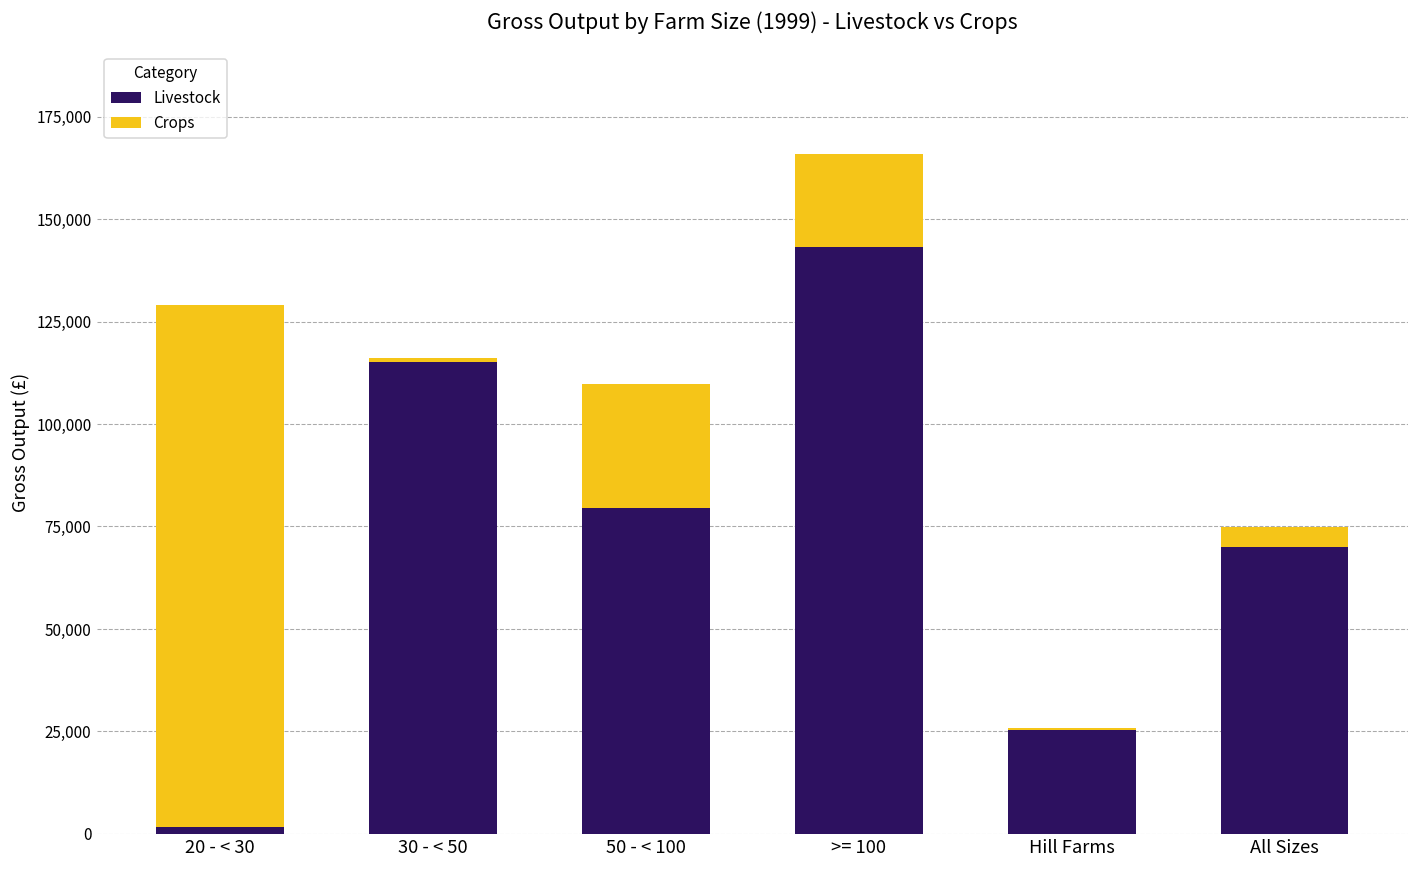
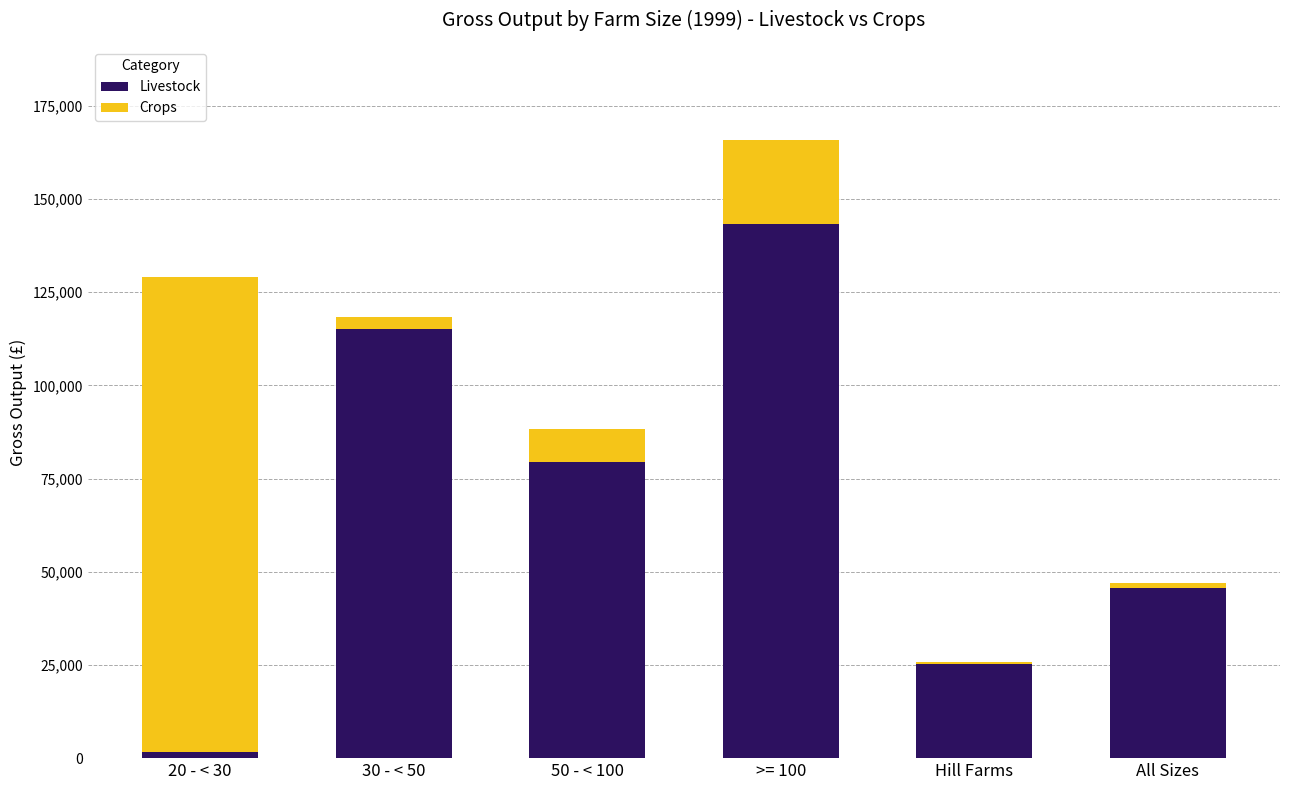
Crops, 30 - < 50: 1,000 -> 3,000
Crops, 50 - < 100: 30,000 -> 9,000
Livestock, All Sizes: 70,000 -> 46,000
Crops, All Sizes: 5,000 -> 1,000
